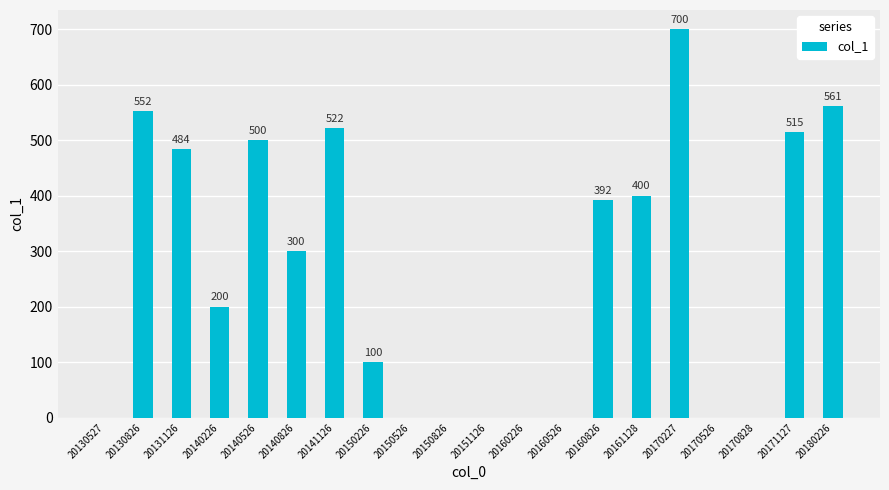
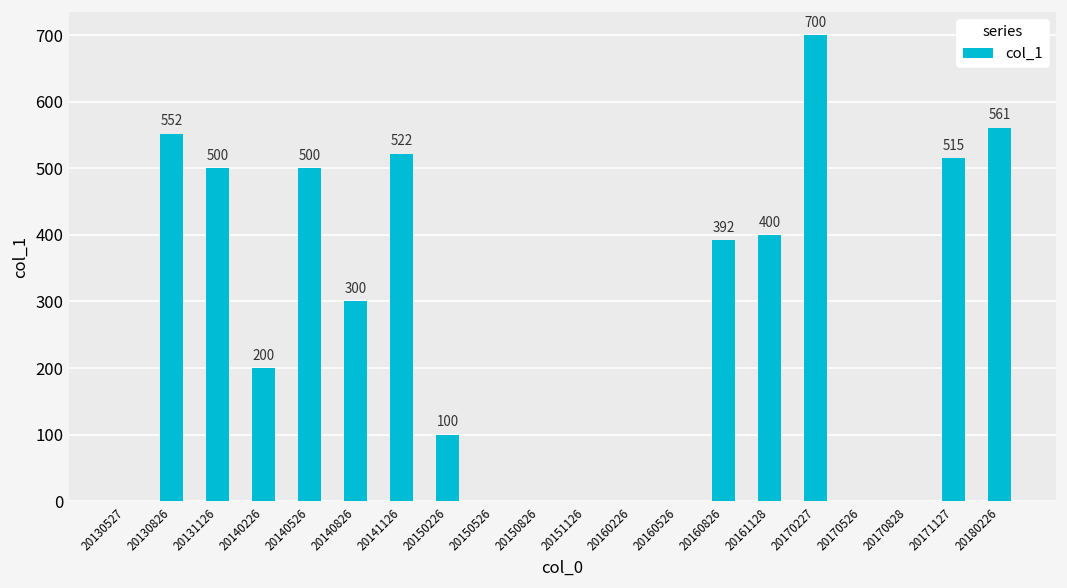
20131126: 484 -> 500
